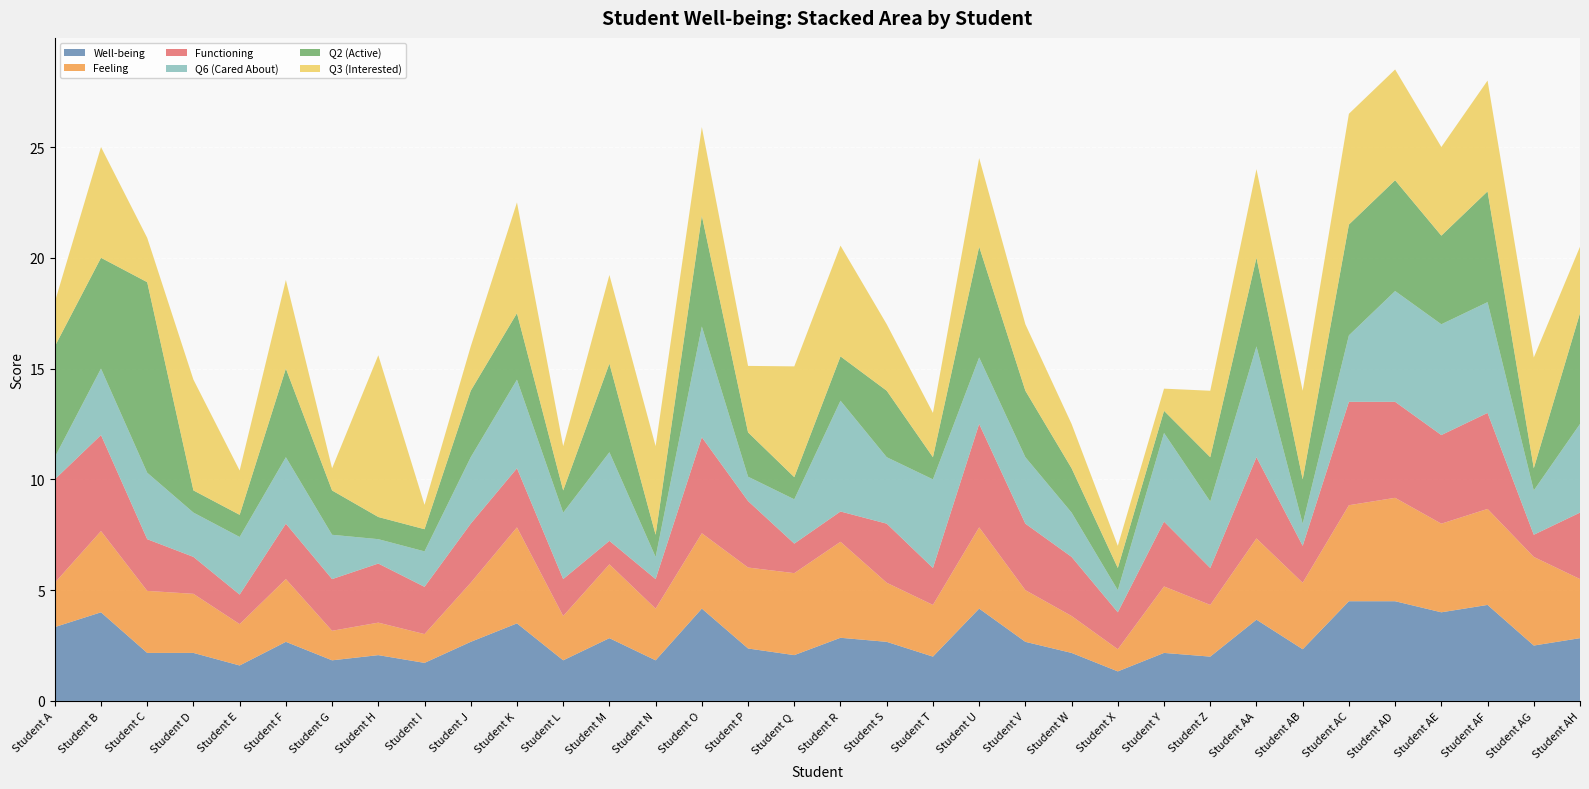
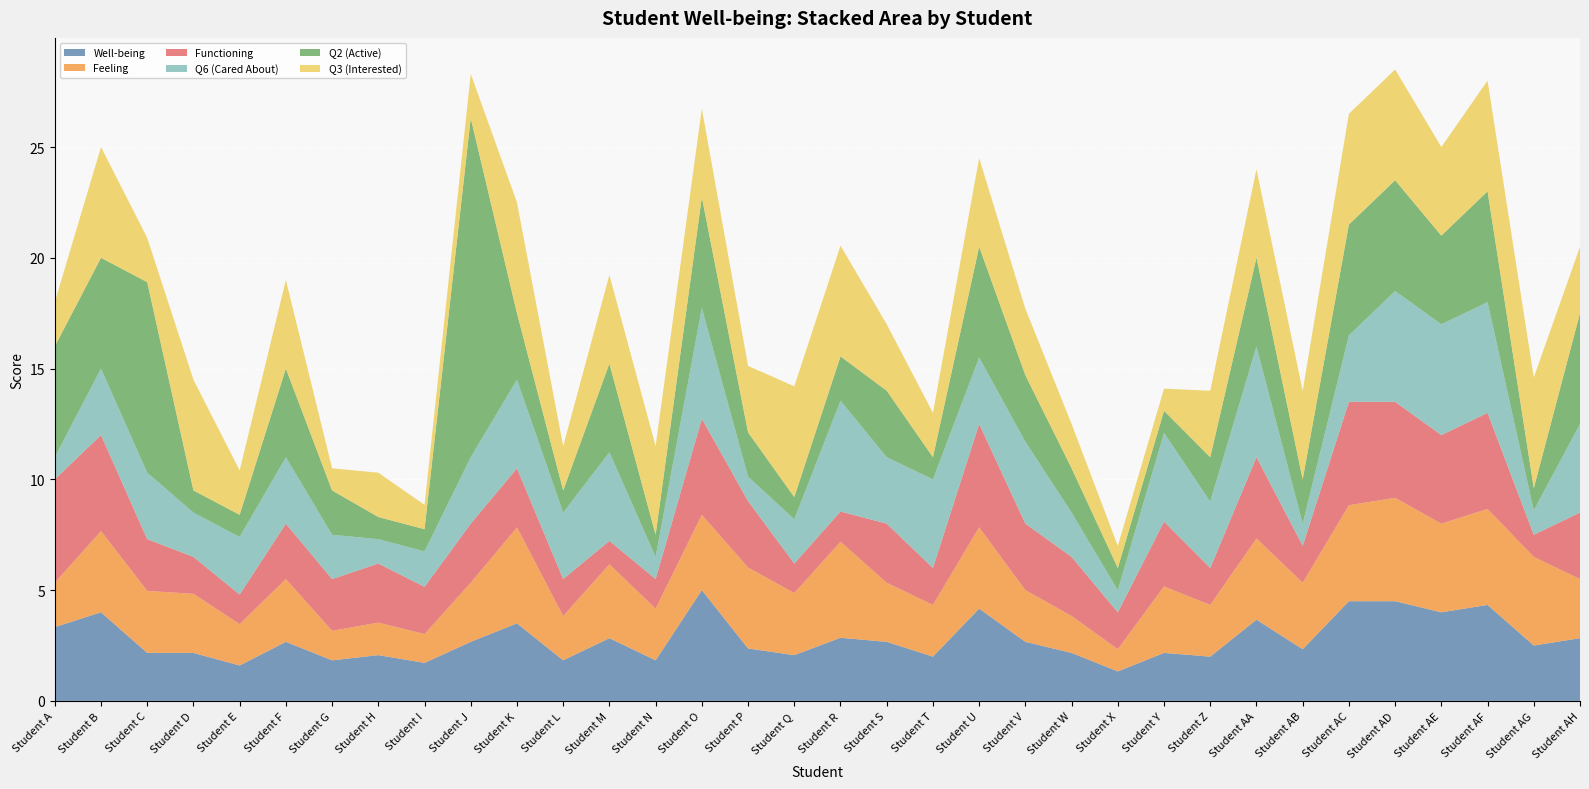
Q3 (Interested), Student H: 7.3 -> 2.0
Q2 (Active), Student J: 3.0 -> 15.3
Well-being, Student O: 4.2 -> 5.0
Feeling, Student Q: 3.7 -> 2.8
Q6 (Cared About), Student V: 3.0 -> 3.7
Q6 (Cared About), Student AG: 2.0 -> 1.1
